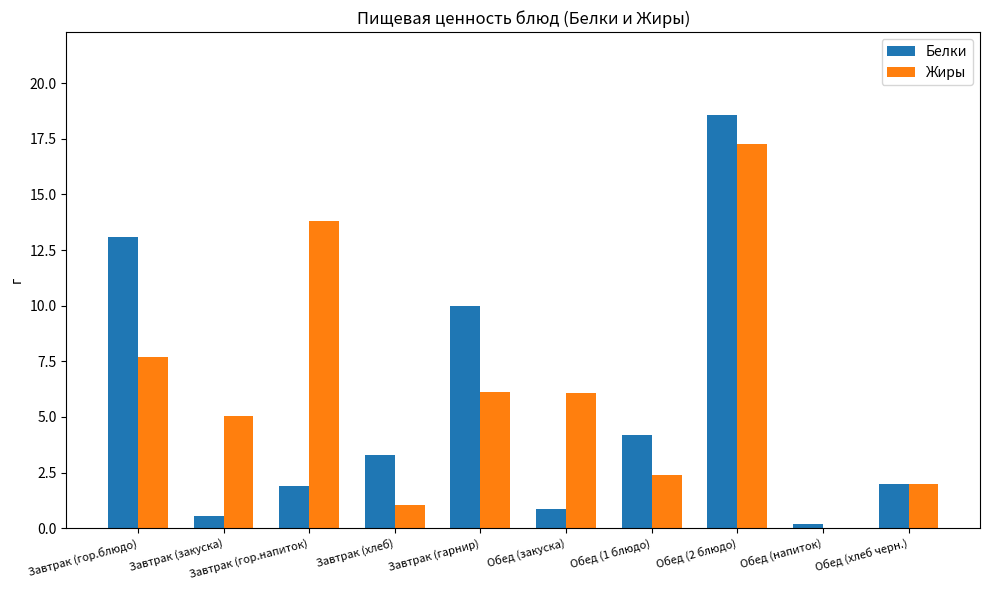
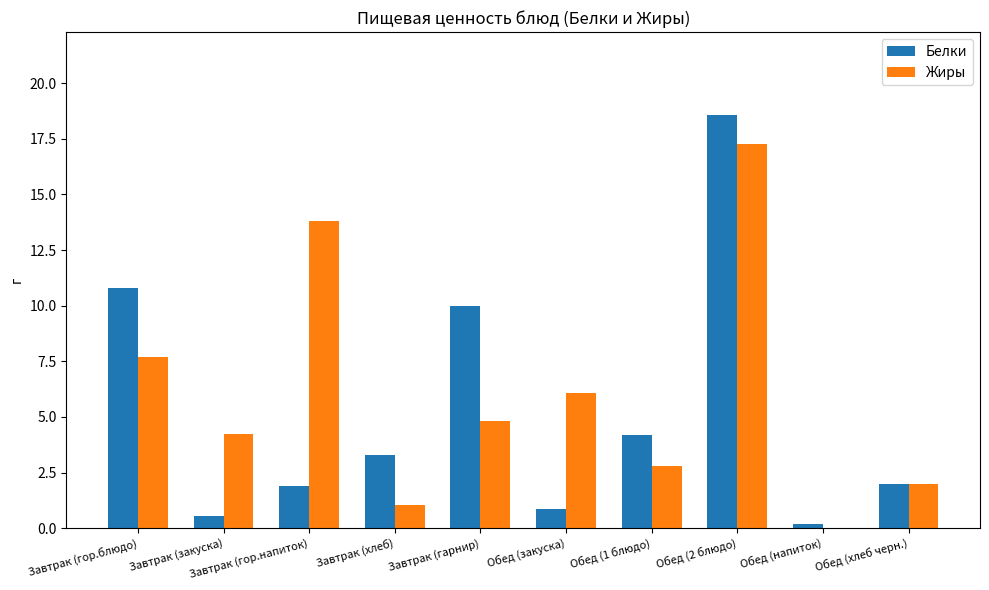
Белки, Завтрак (гор.блюдо): 13.1 -> 10.8
Жиры, Завтрак (закуска): 5.1 -> 4.2
Жиры, Завтрак (гарнир): 6.1 -> 4.8
Жиры, Обед (1 блюдо): 2.4 -> 2.8
